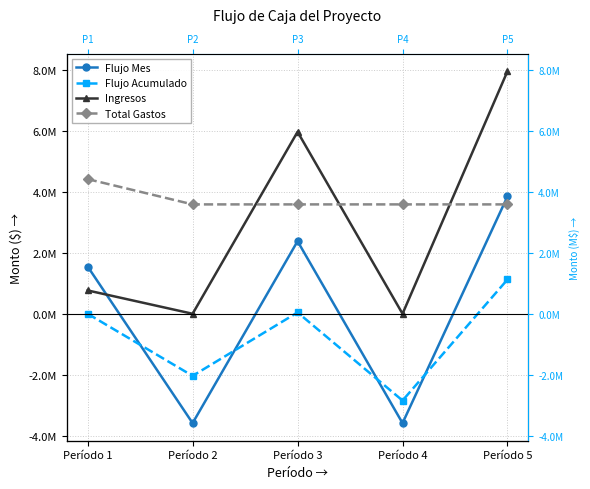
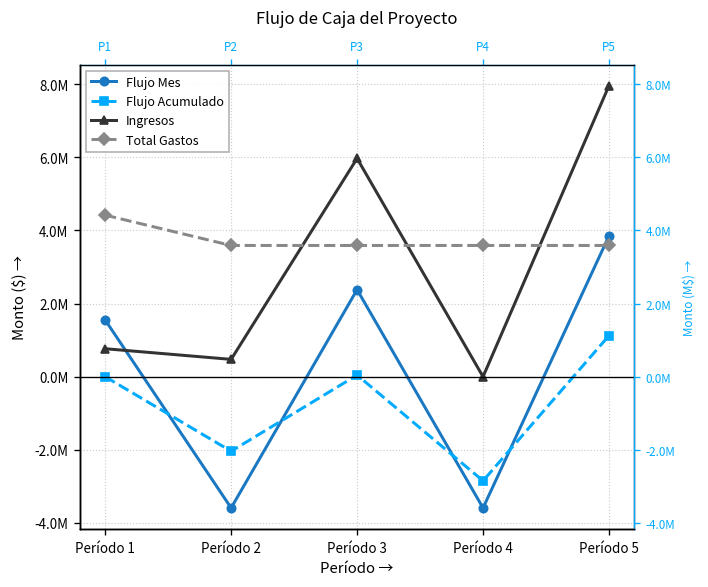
Ingresos, Período 2: 0 -> 500000
